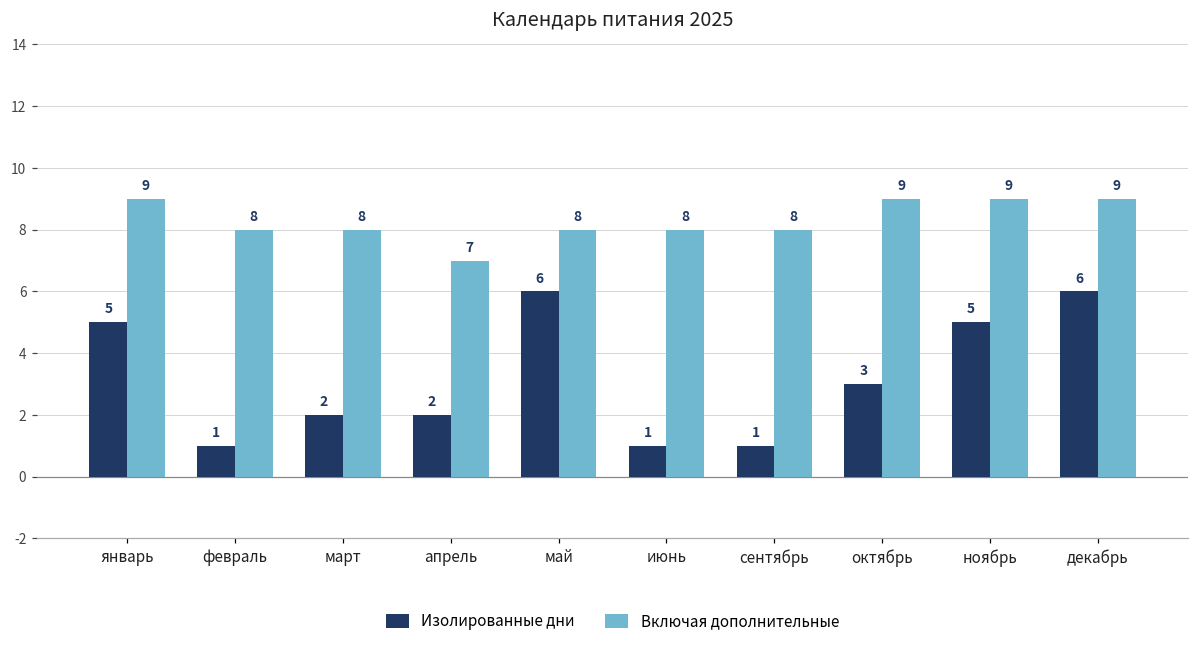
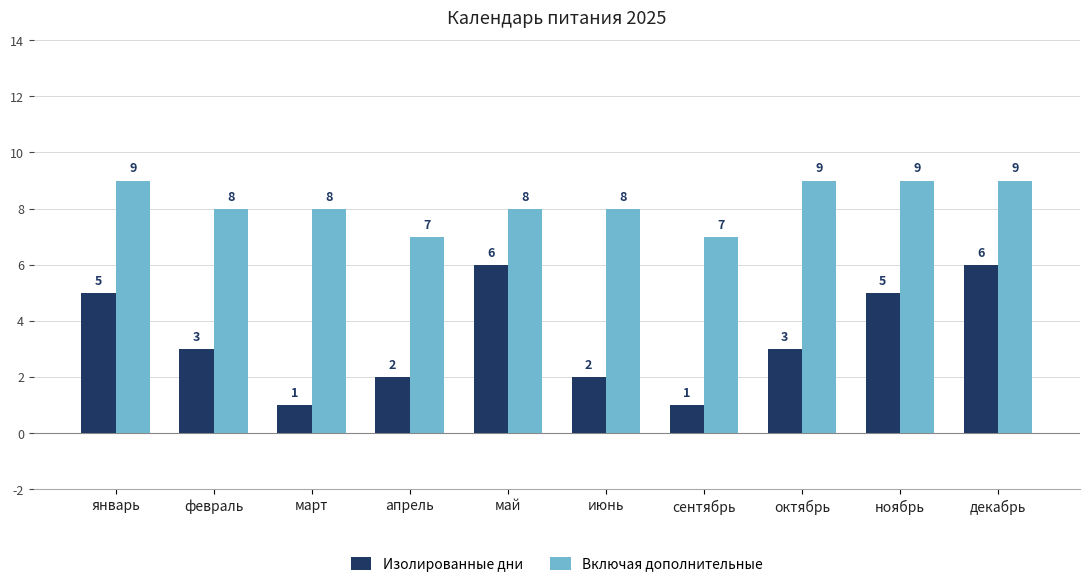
Изолированные дни, февраль: 1 -> 3
Изолированные дни, март: 2 -> 1
Изолированные дни, июнь: 1 -> 2
Включая дополнительные, сентябрь: 8 -> 7
